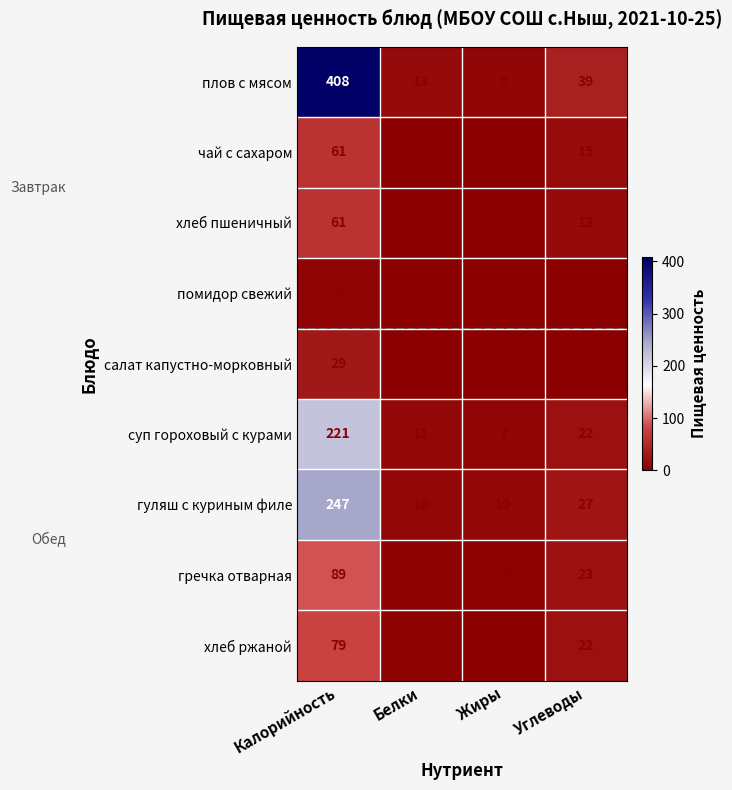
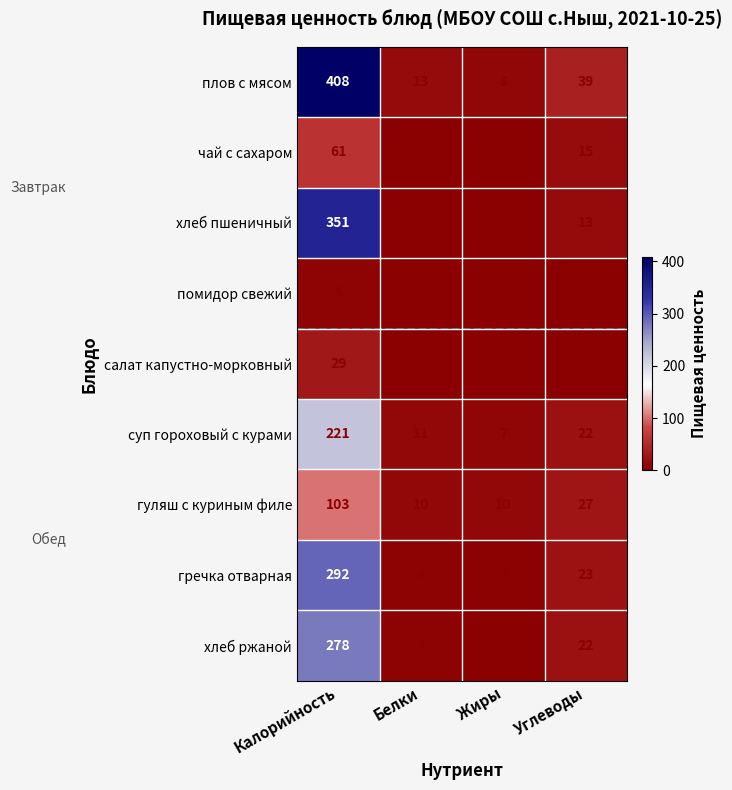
хлеб пшеничный, Калорийность: 61 -> 351
гуляш с куриным филе, Калорийность: 247 -> 103
гречка отварная, Калорийность: 89 -> 292
хлеб ржаной, Калорийность: 79 -> 278
